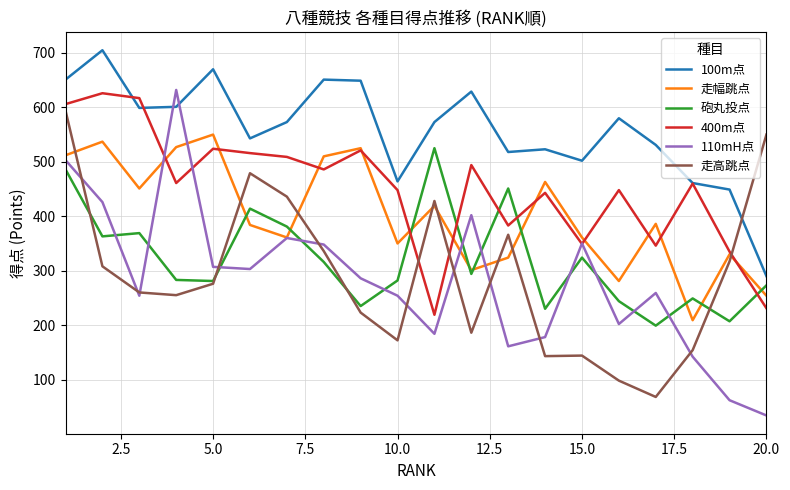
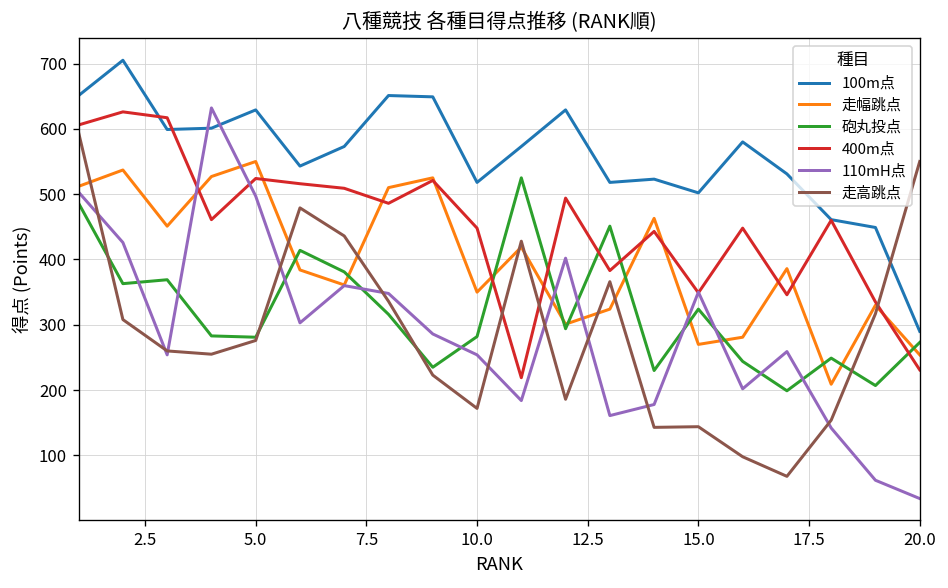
100m点, 5.0: 670 -> 630
110mH点, 5.0: 310 -> 500
100m点, 10.0: 460 -> 520
走幅跳点, 15.0: 360 -> 270
